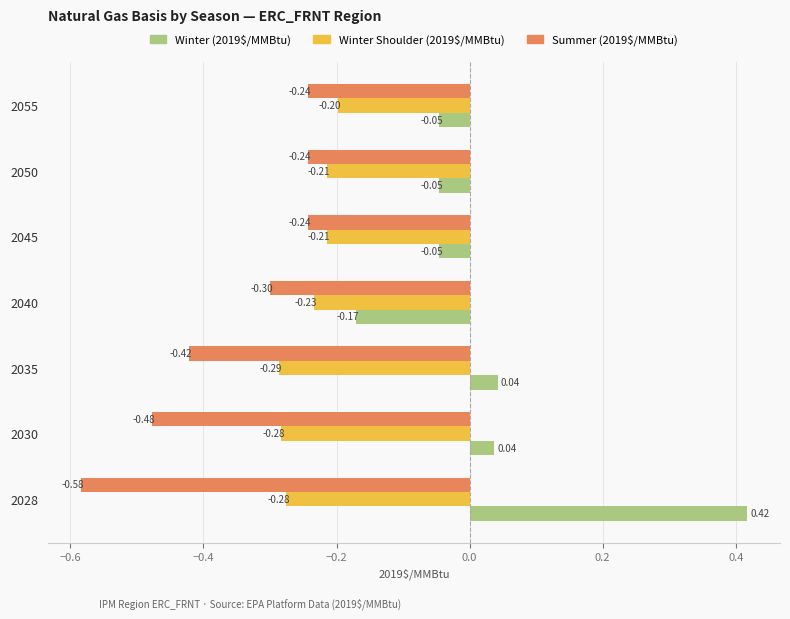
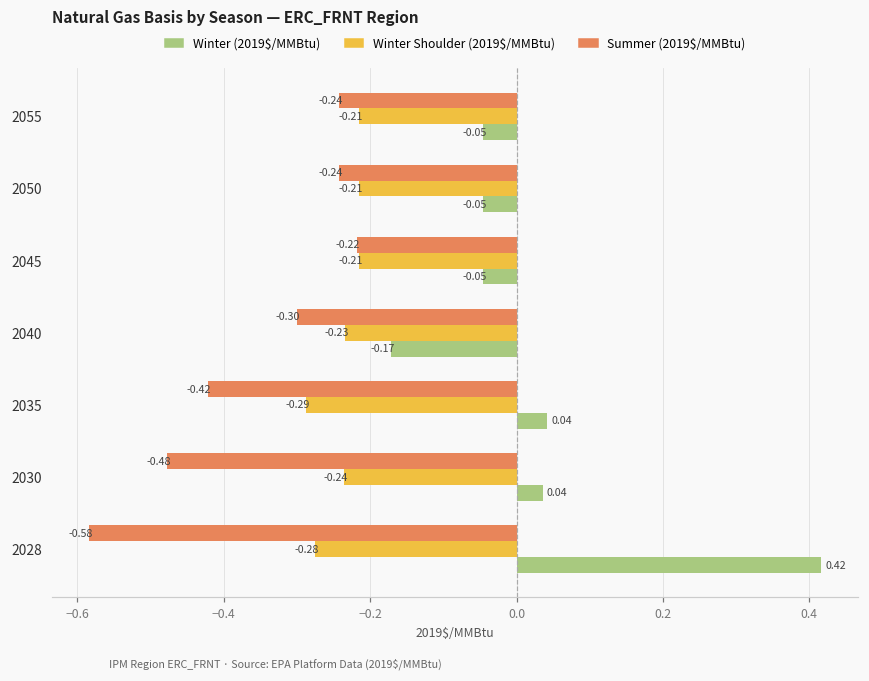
Winter Shoulder (2019$/MMBtu), 2055: -0.20 -> -0.21
Summer (2019$/MMBtu), 2045: -0.24 -> -0.22
Winter Shoulder (2019$/MMBtu), 2030: -0.28 -> -0.24
